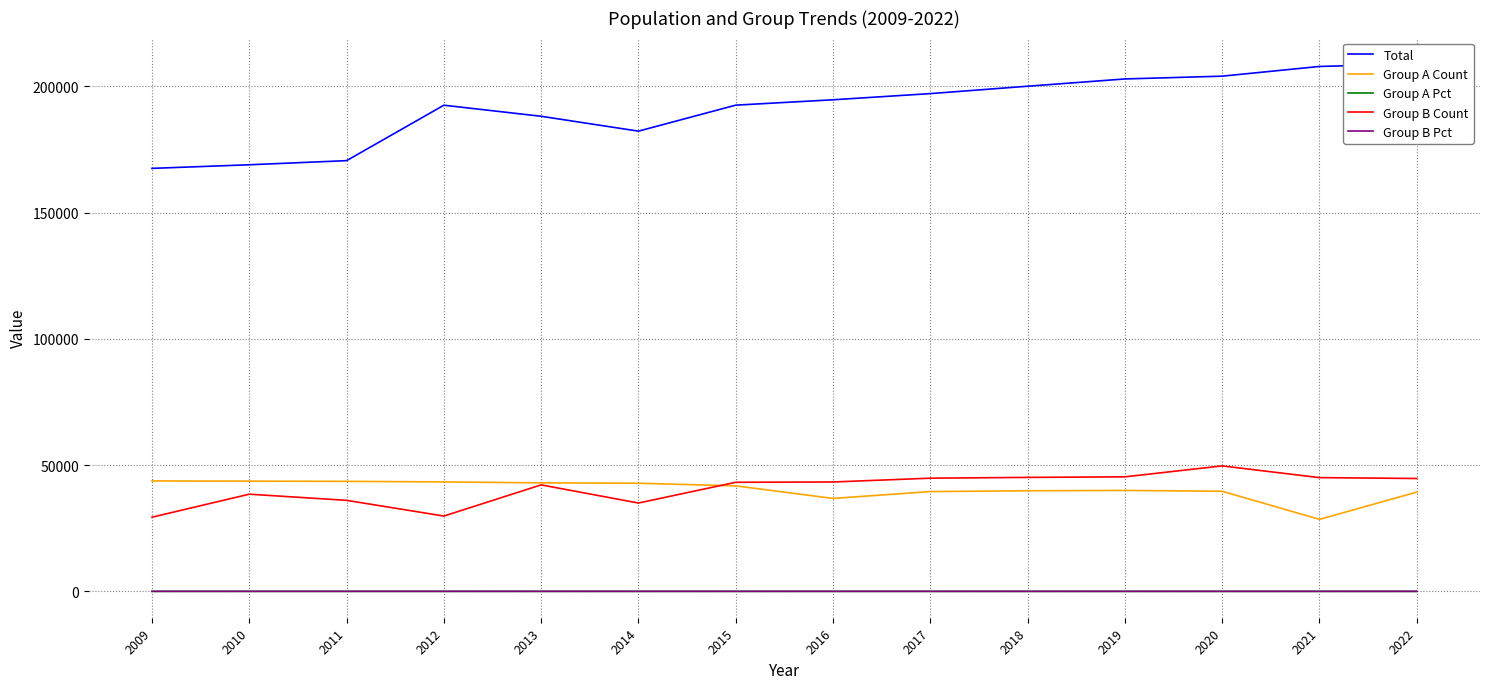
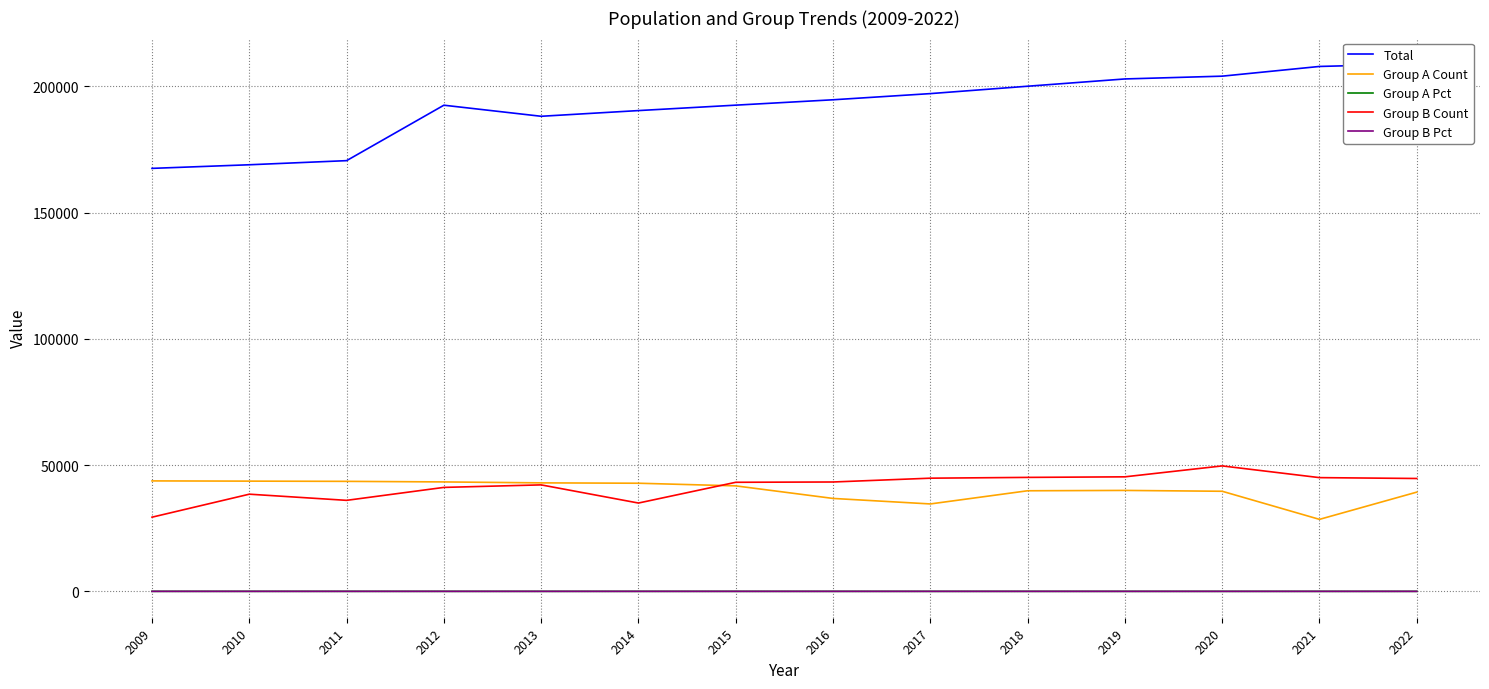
Group B Count, 2012: 30000 -> 41000
Total, 2014: 182000 -> 190000
Group A Count, 2017: 40000 -> 35000
